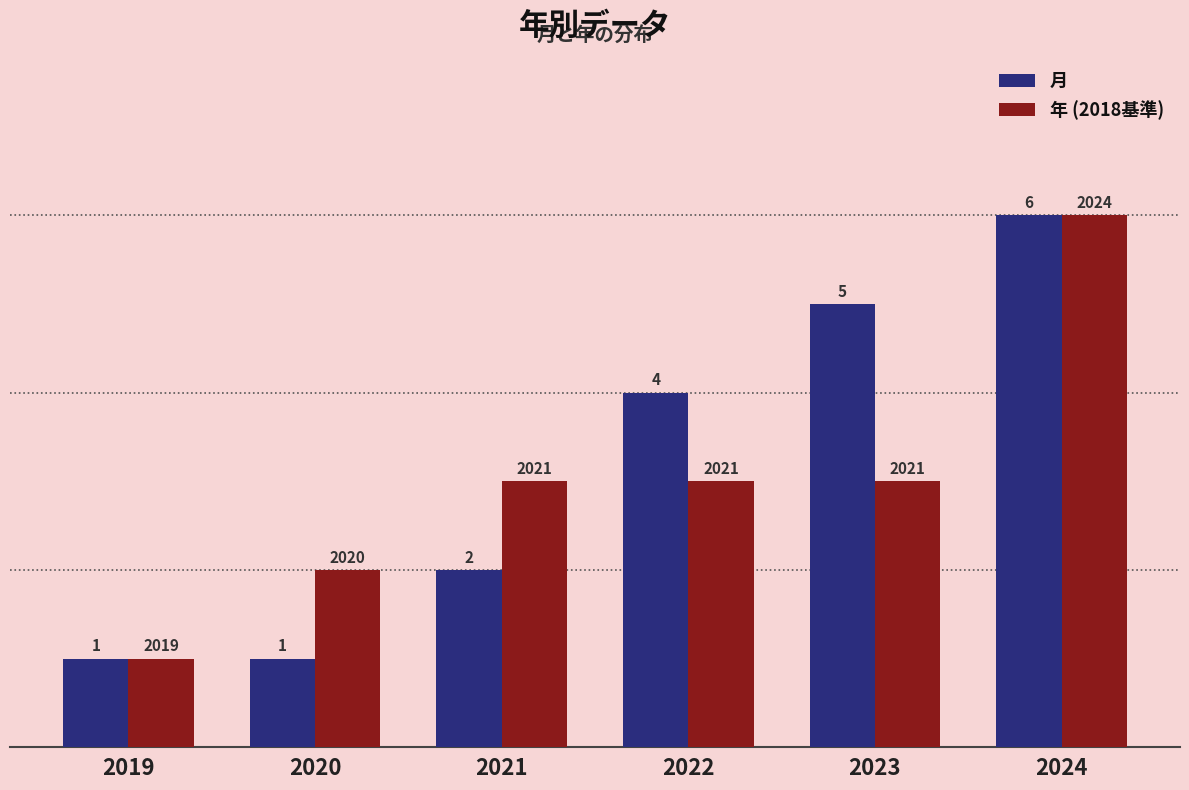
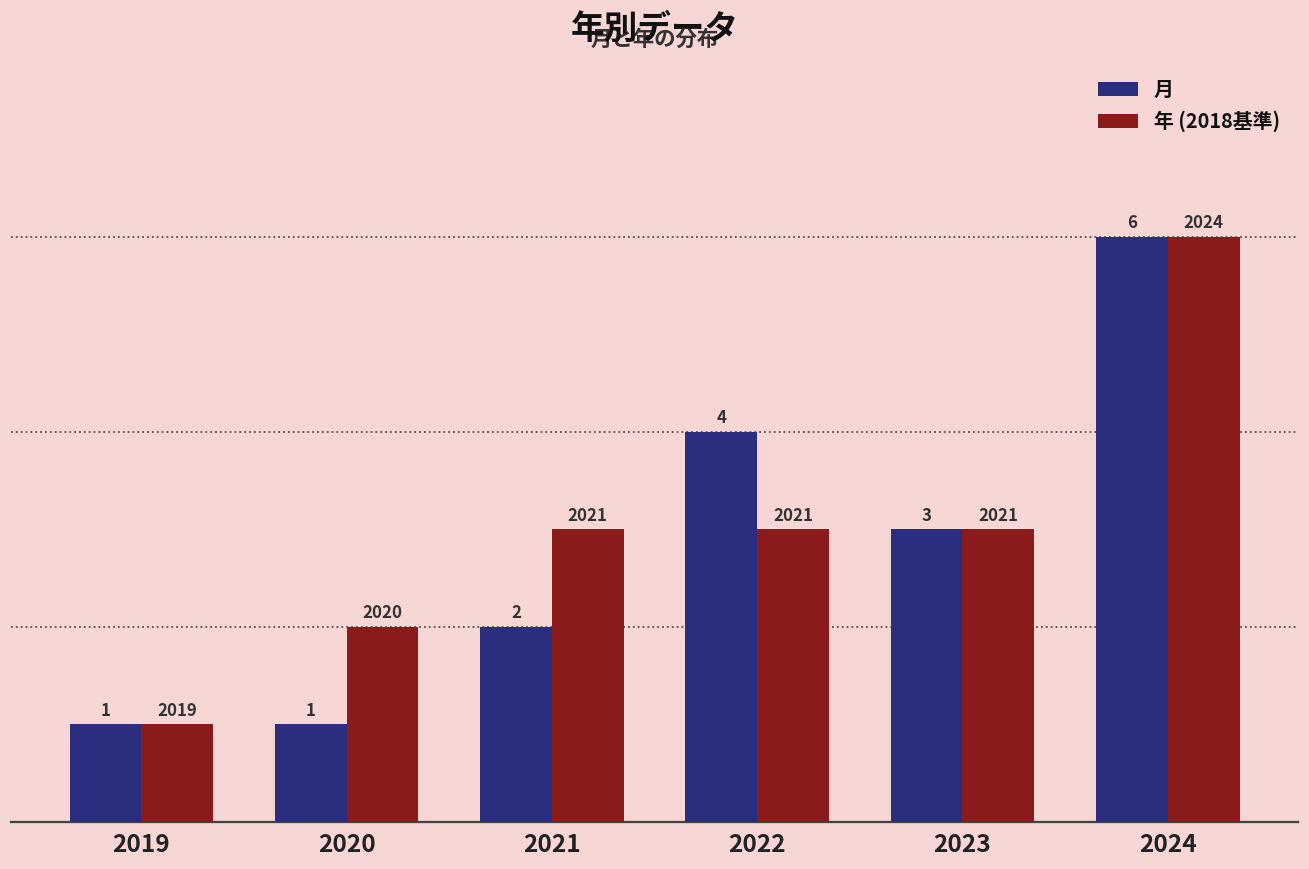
月, 2023: 5 -> 3
